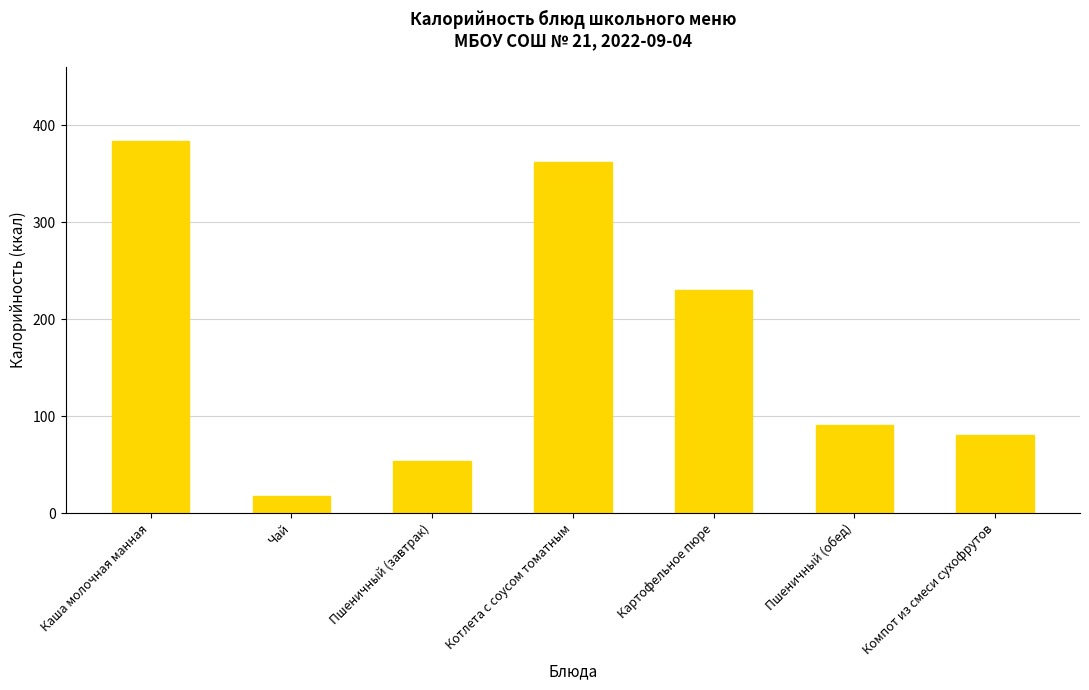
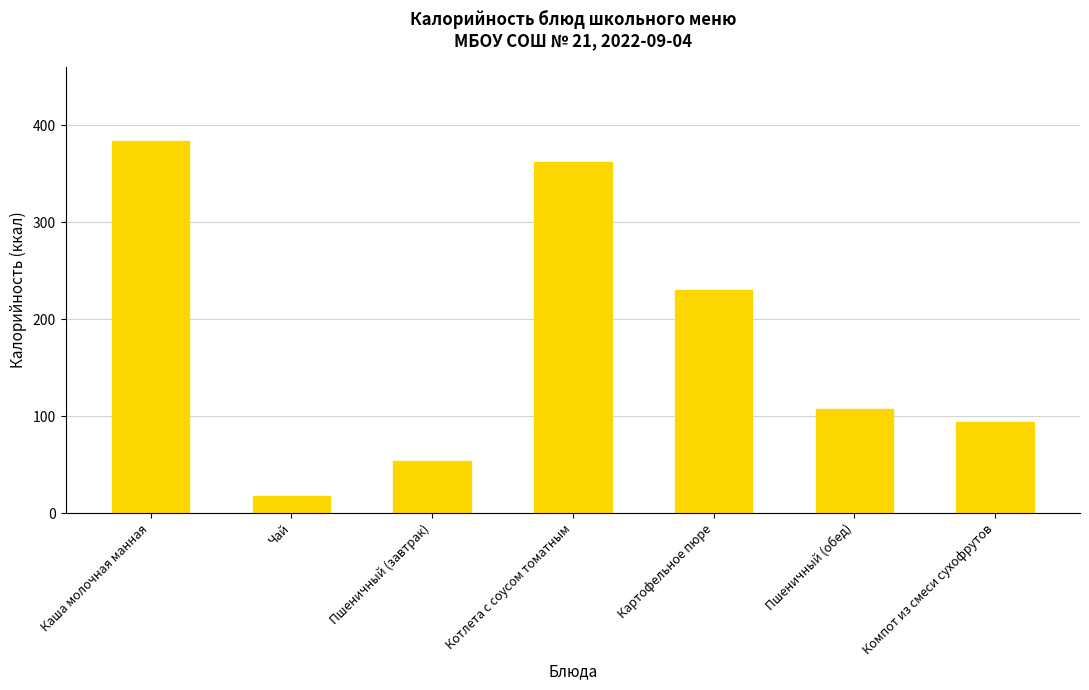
Пшеничный (обед): 90 -> 110
Компот из смеси сухофрутов: 80 -> 90
